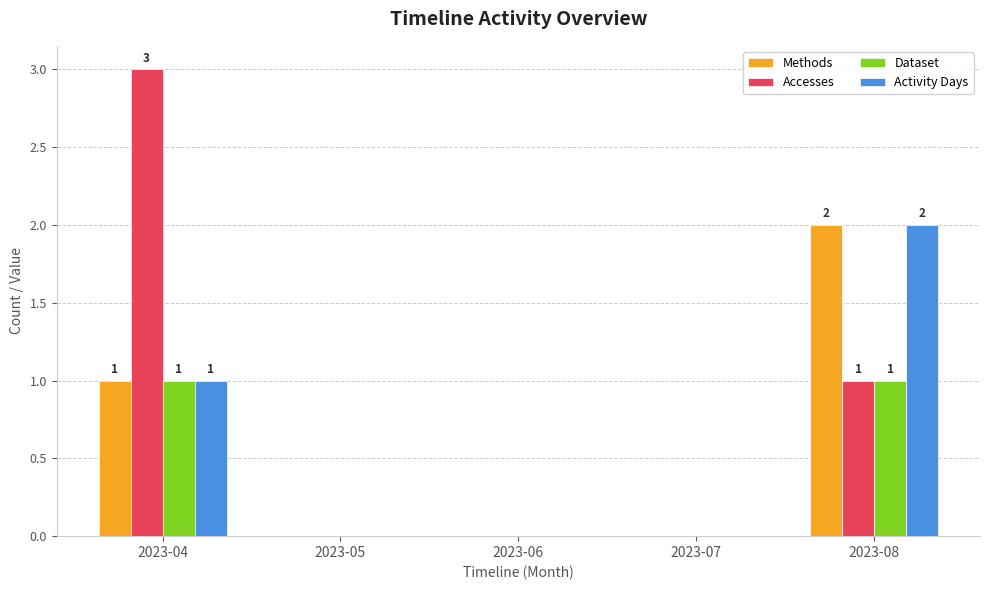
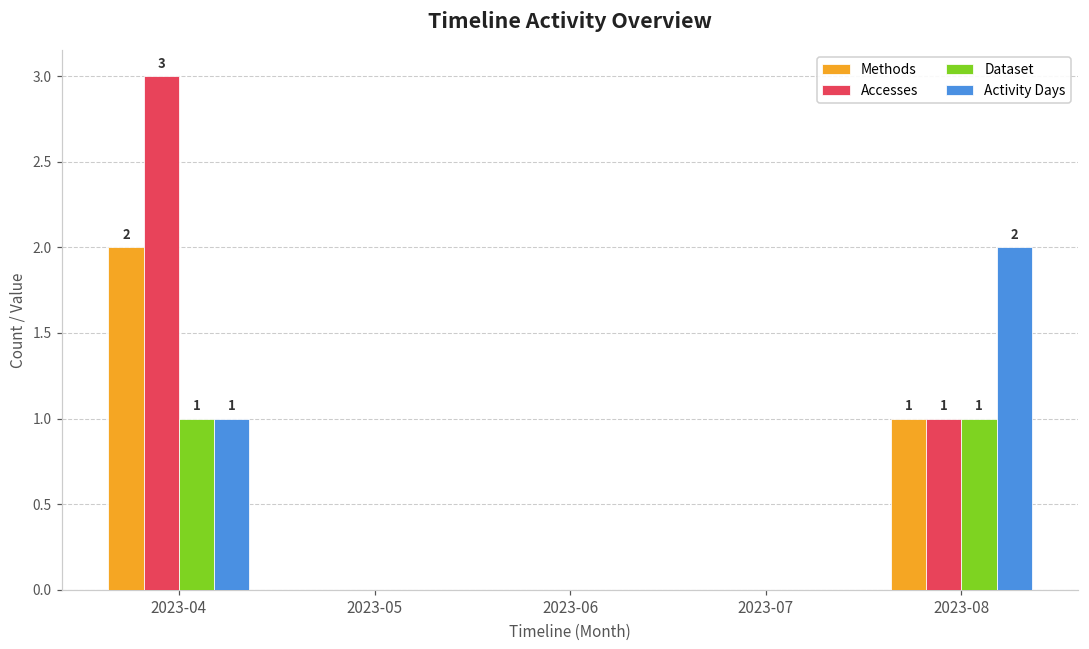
Methods, 2023-04: 1 -> 2
Methods, 2023-08: 2 -> 1
